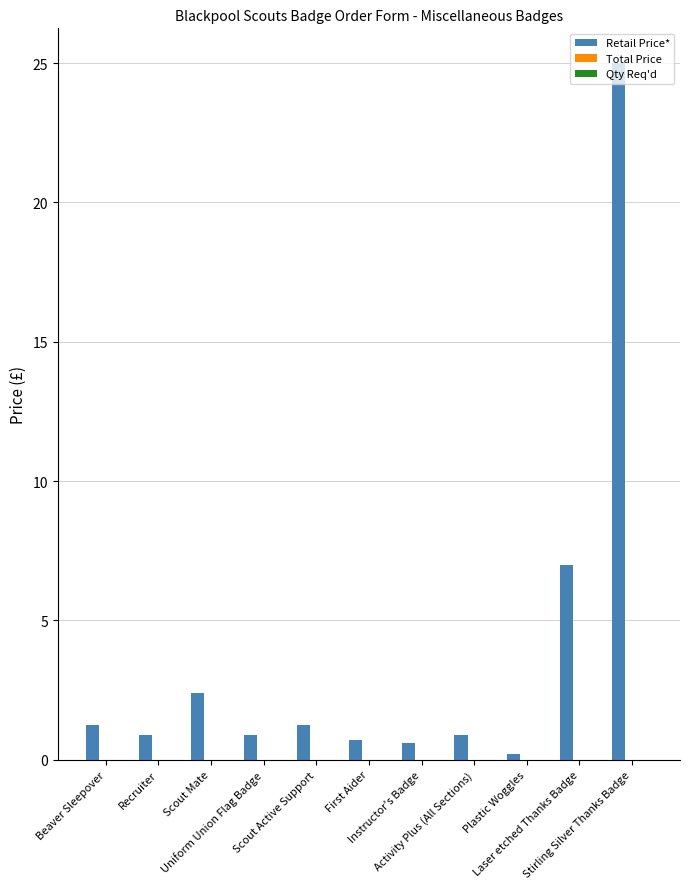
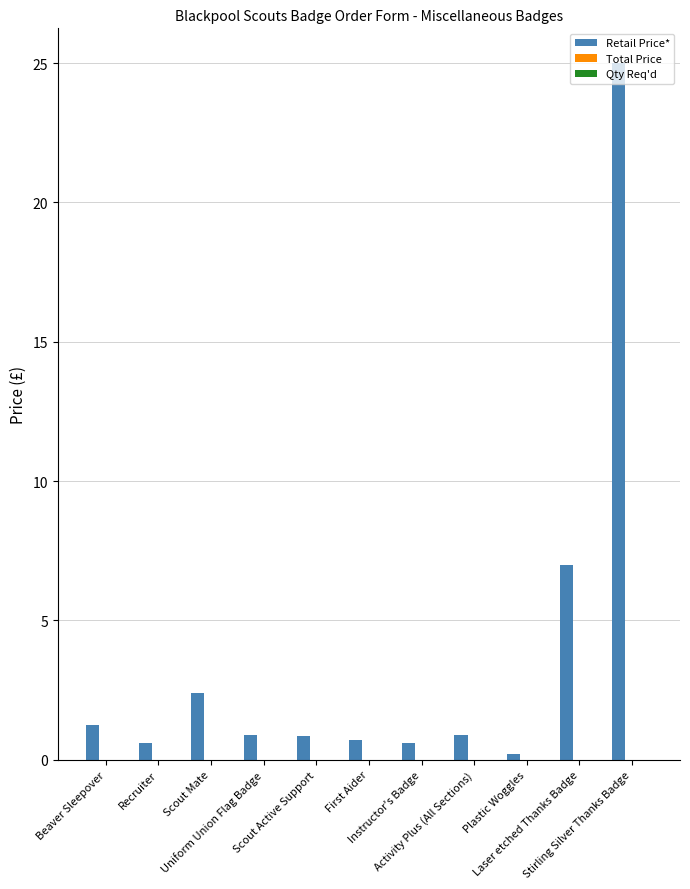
Retail Price*, Recruiter: 0.9 -> 0.6
Retail Price*, Scout Active Support: 1.3 -> 0.9
